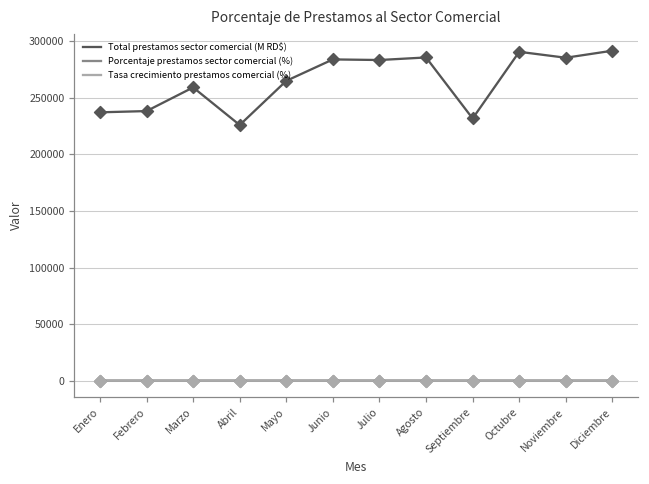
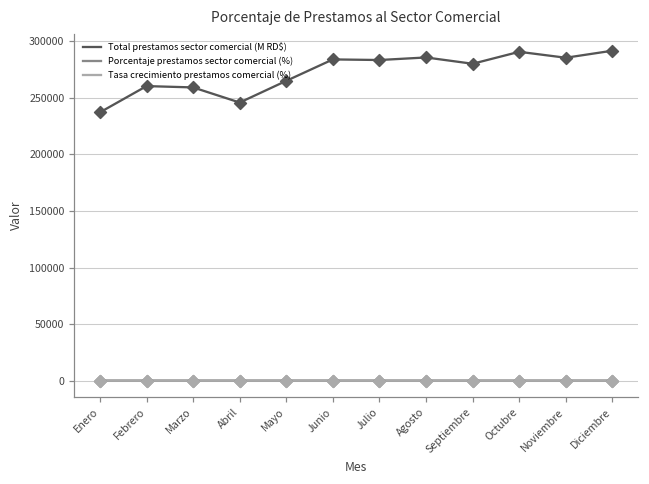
Total prestamos sector comercial (M RD$), Febrero: 238000 -> 261000
Total prestamos sector comercial (M RD$), Abril: 226000 -> 246000
Total prestamos sector comercial (M RD$), Septiembre: 232000 -> 280000
